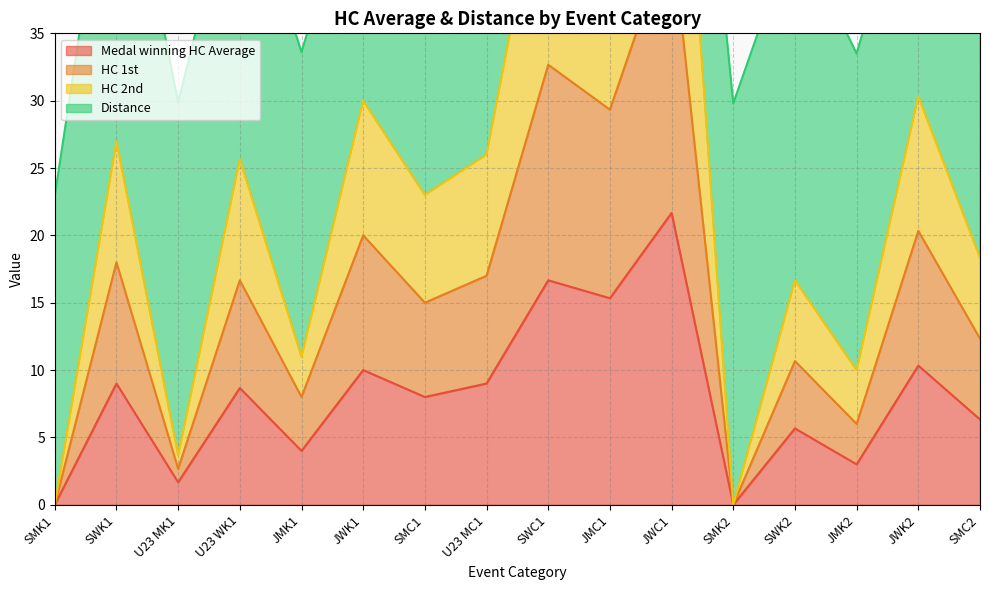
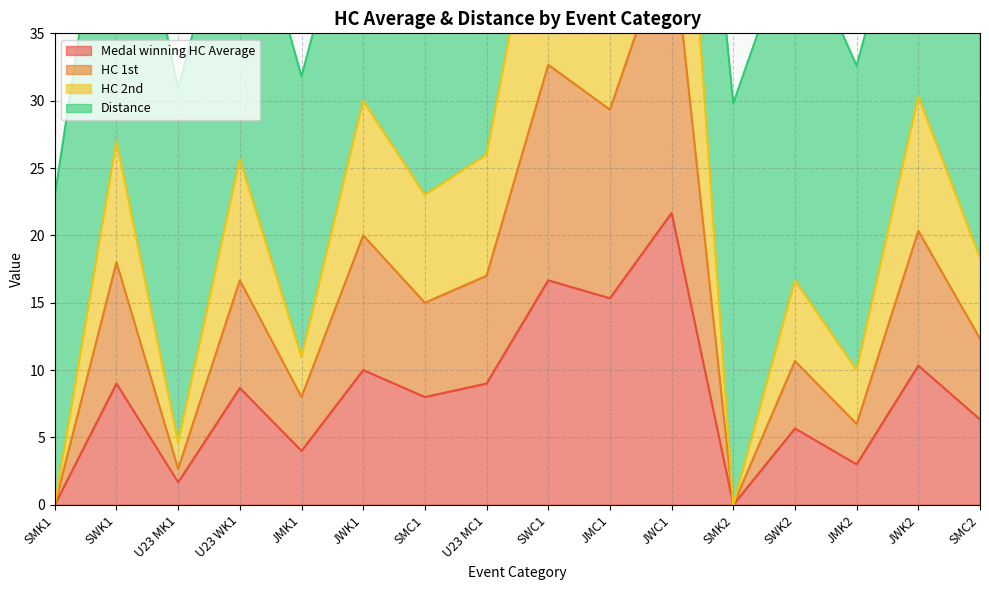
HC 2nd, U23 MK1: 1 -> 2
Distance, JMK1: 22.6 -> 20.8
Distance, JMK2: 23.5 -> 22.6
